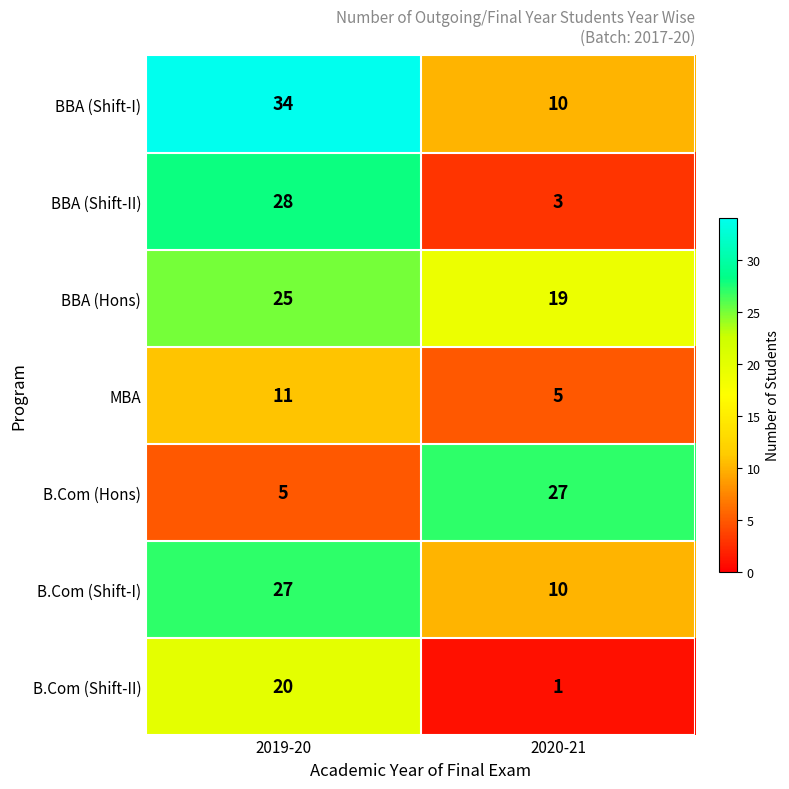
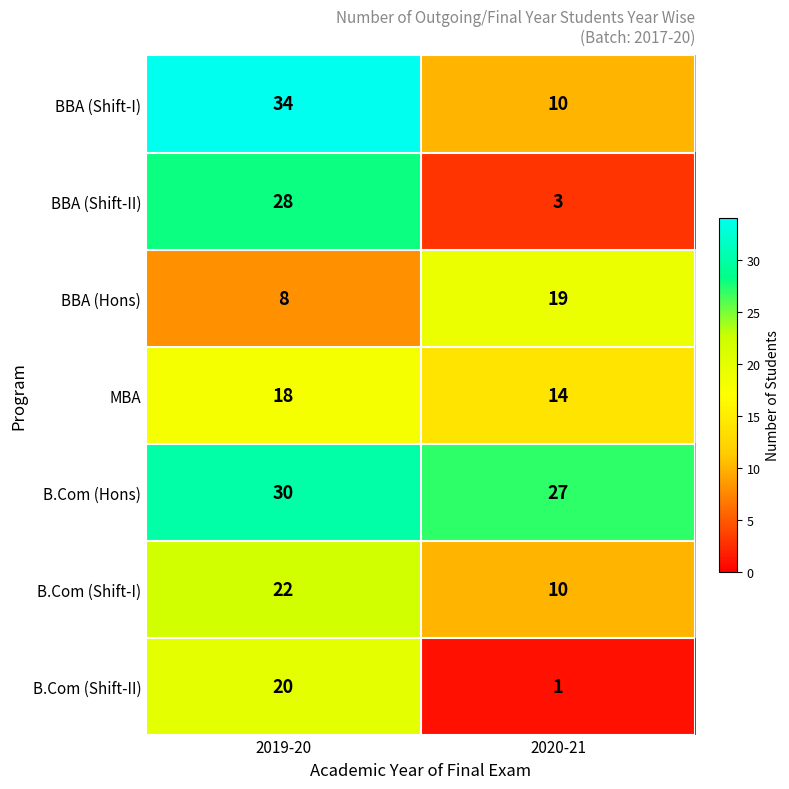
BBA (Hons), 2019-20: 25 -> 8
MBA, 2019-20: 11 -> 18
MBA, 2020-21: 5 -> 14
B.Com (Hons), 2019-20: 5 -> 30
B.Com (Shift-I), 2019-20: 27 -> 22
